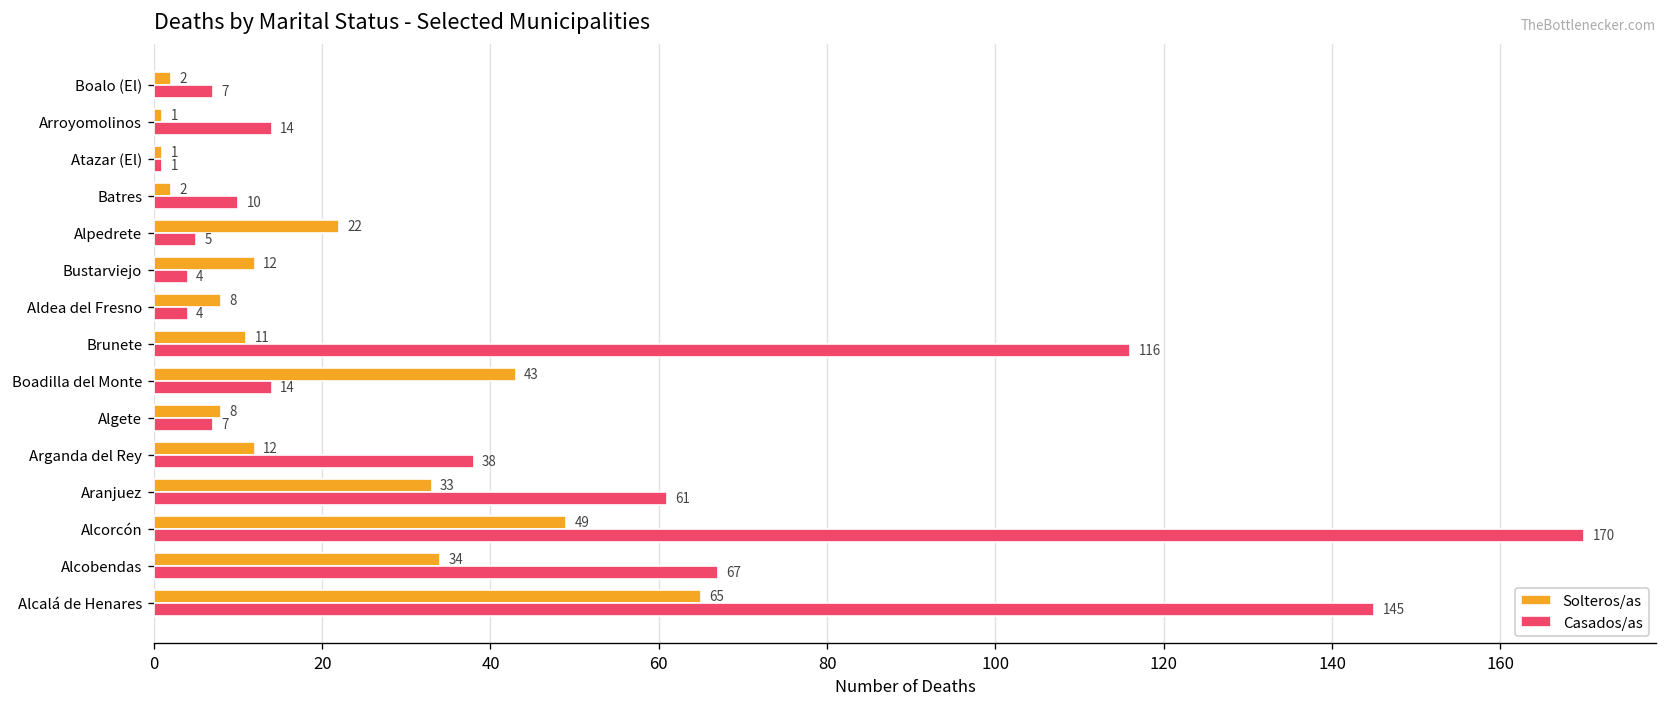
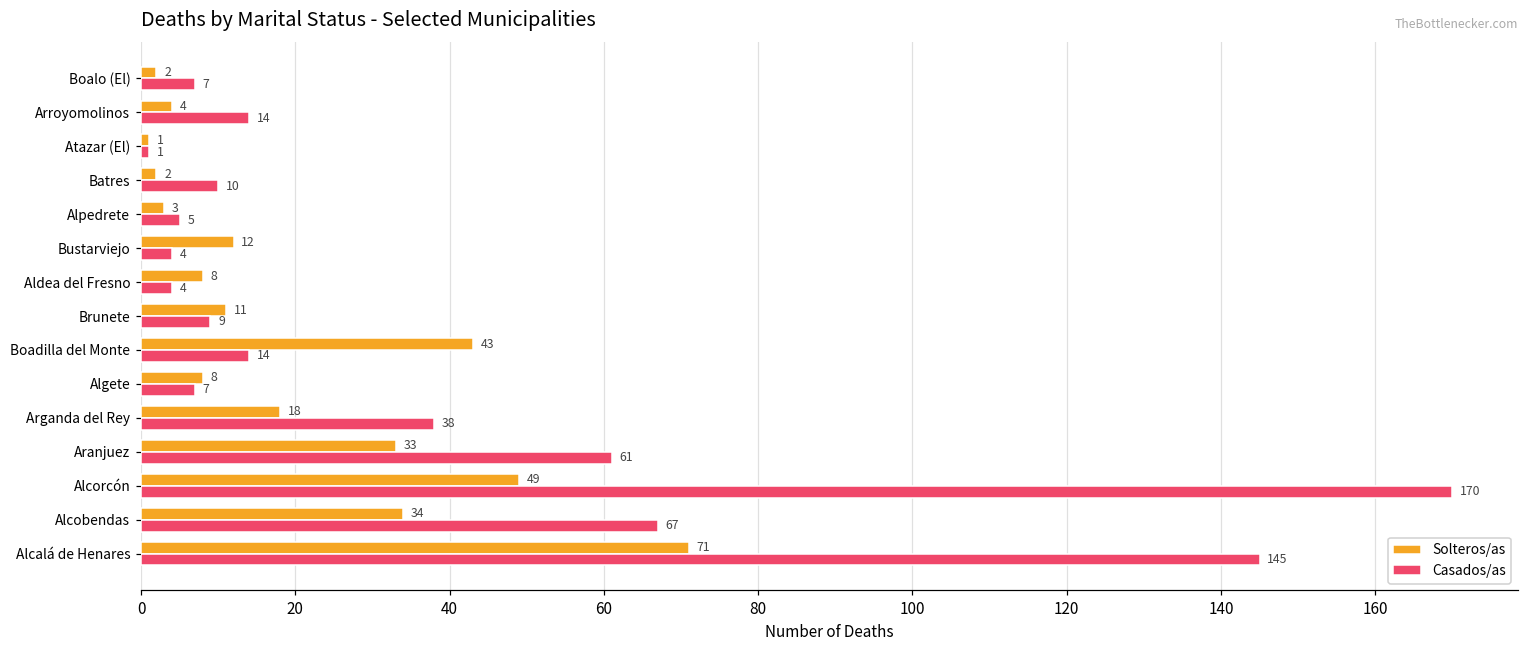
Solteros/as, Arroyomolinos: 1 -> 4
Solteros/as, Alpedrete: 22 -> 3
Casados/as, Brunete: 116 -> 9
Solteros/as, Arganda del Rey: 12 -> 18
Solteros/as, Alcalá de Henares: 65 -> 71
